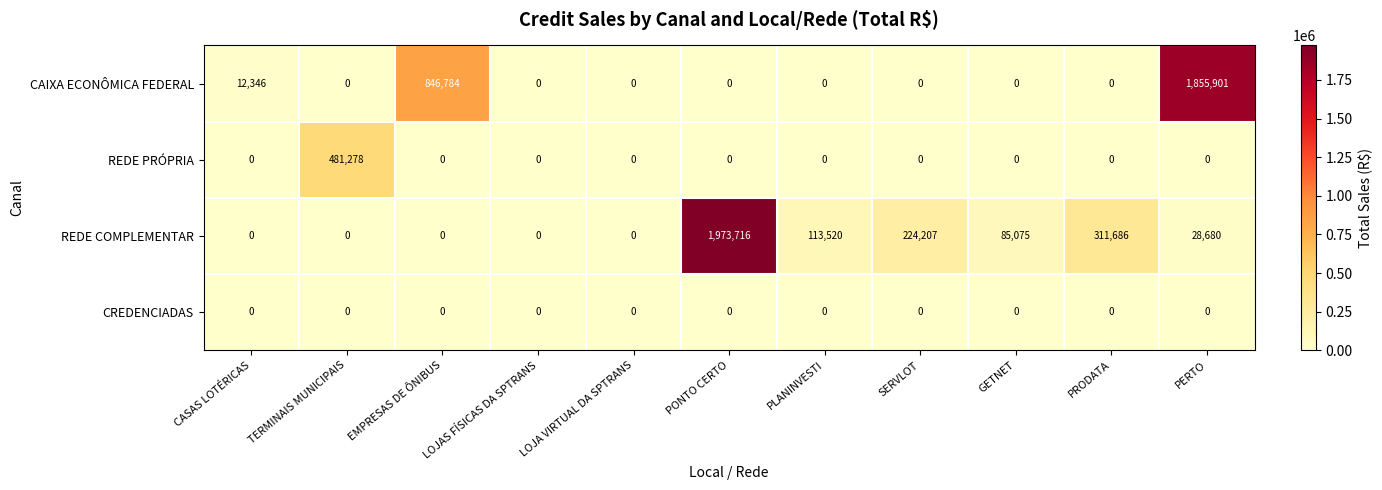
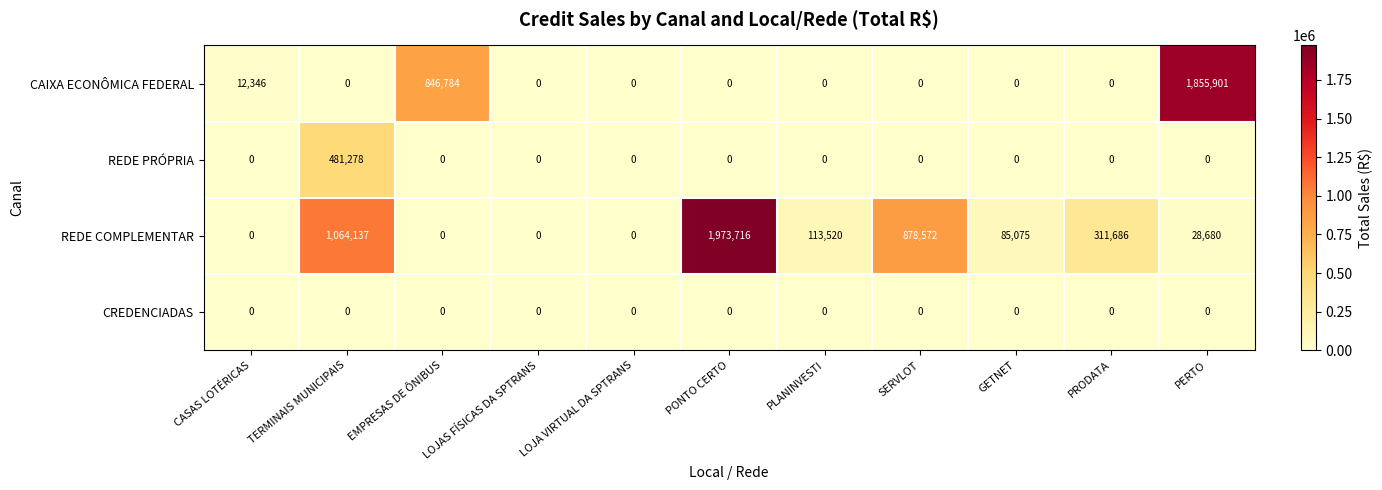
REDE COMPLEMENTAR, TERMINAIS MUNICIPAIS: 0 -> 1,064,137
REDE COMPLEMENTAR, SERVLOT: 224,207 -> 878,572
